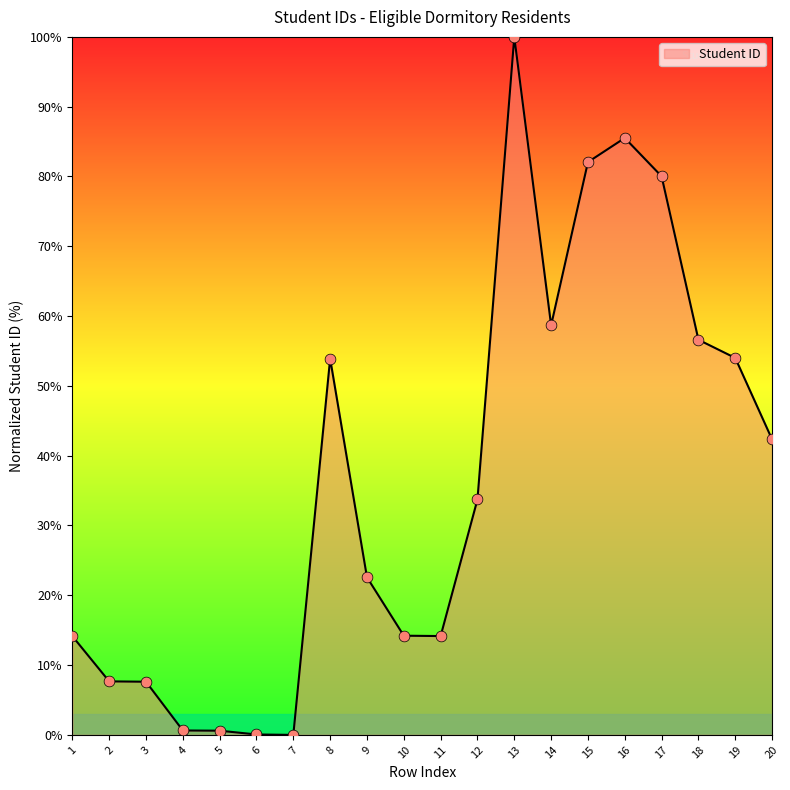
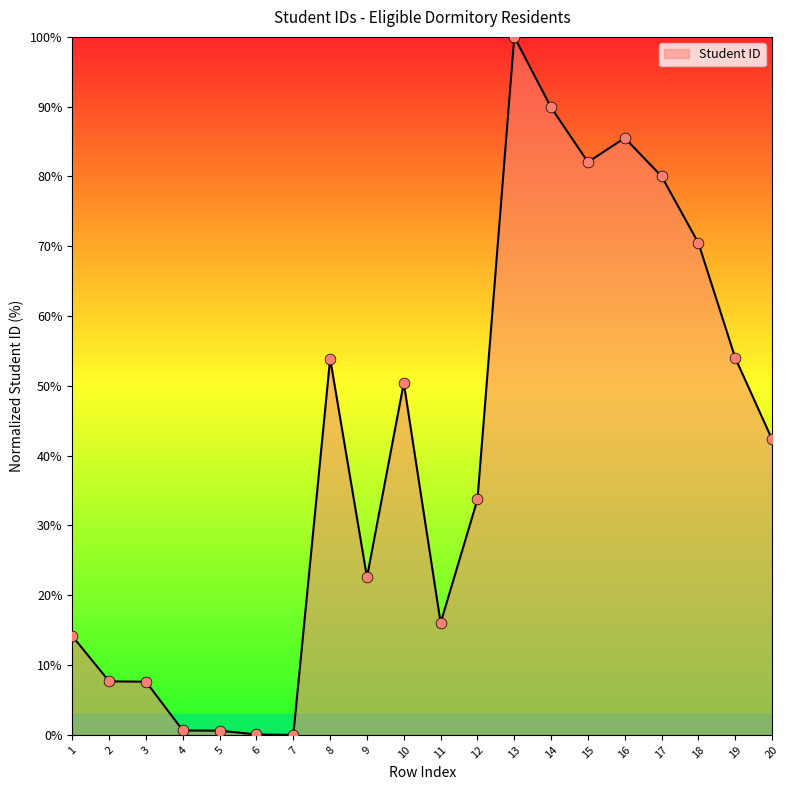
10: 14% -> 50%
11: 14% -> 16%
14: 59% -> 90%
18: 57% -> 70%
